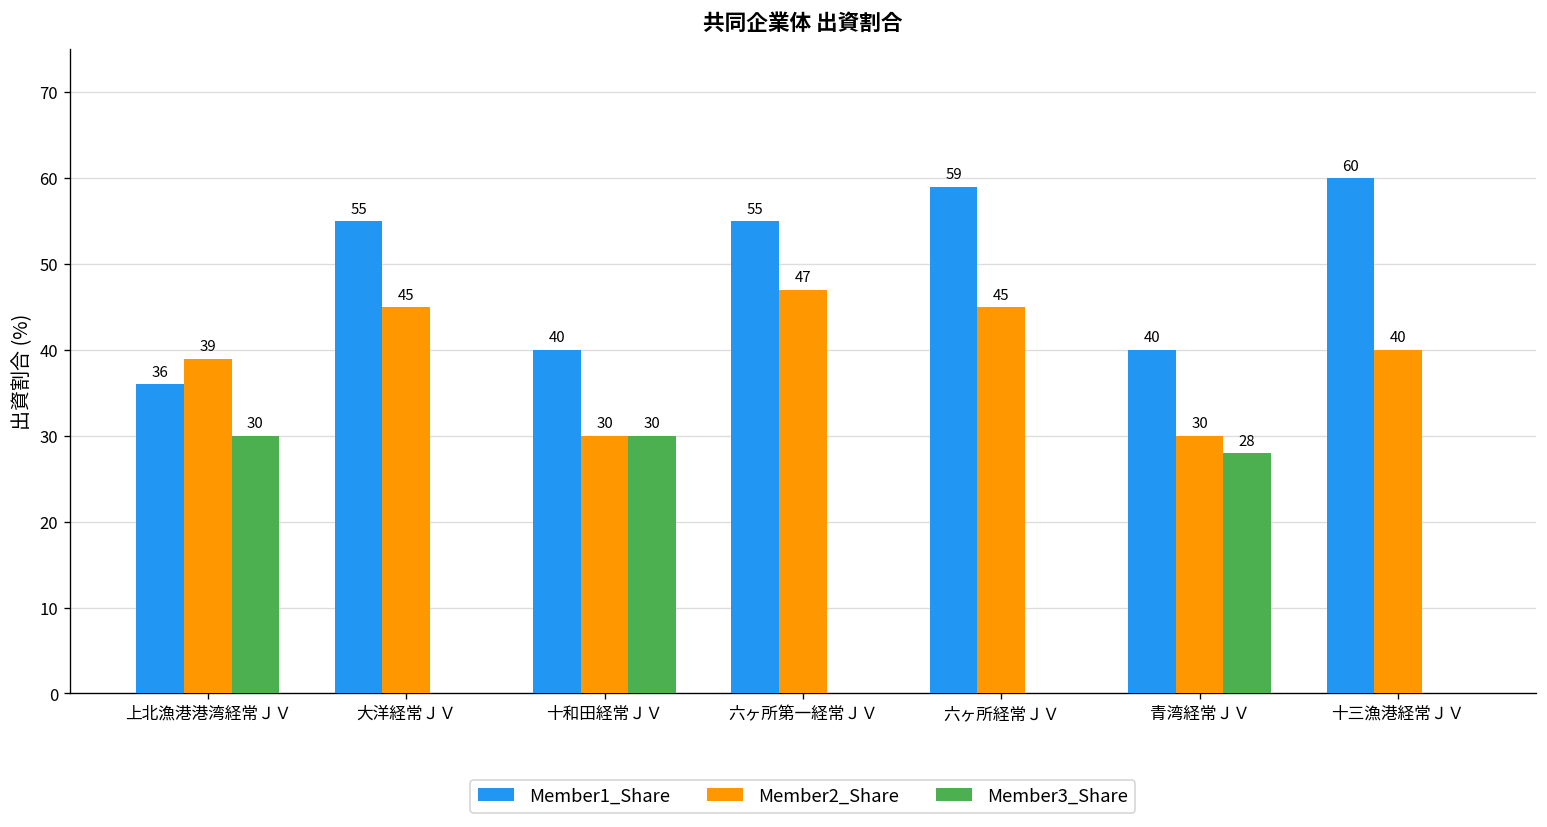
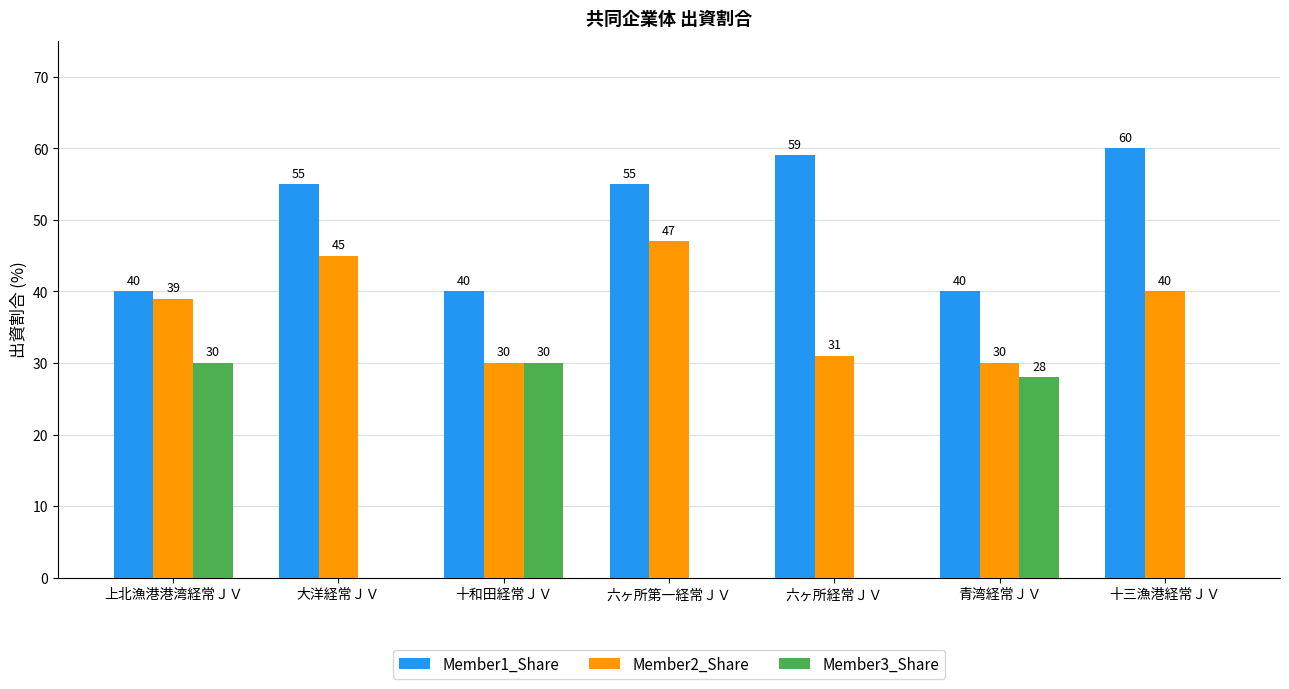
Member1_Share, 上北漁港港湾経常ＪＶ: 36 -> 40
Member2_Share, 六ヶ所経常ＪＶ: 45 -> 31
